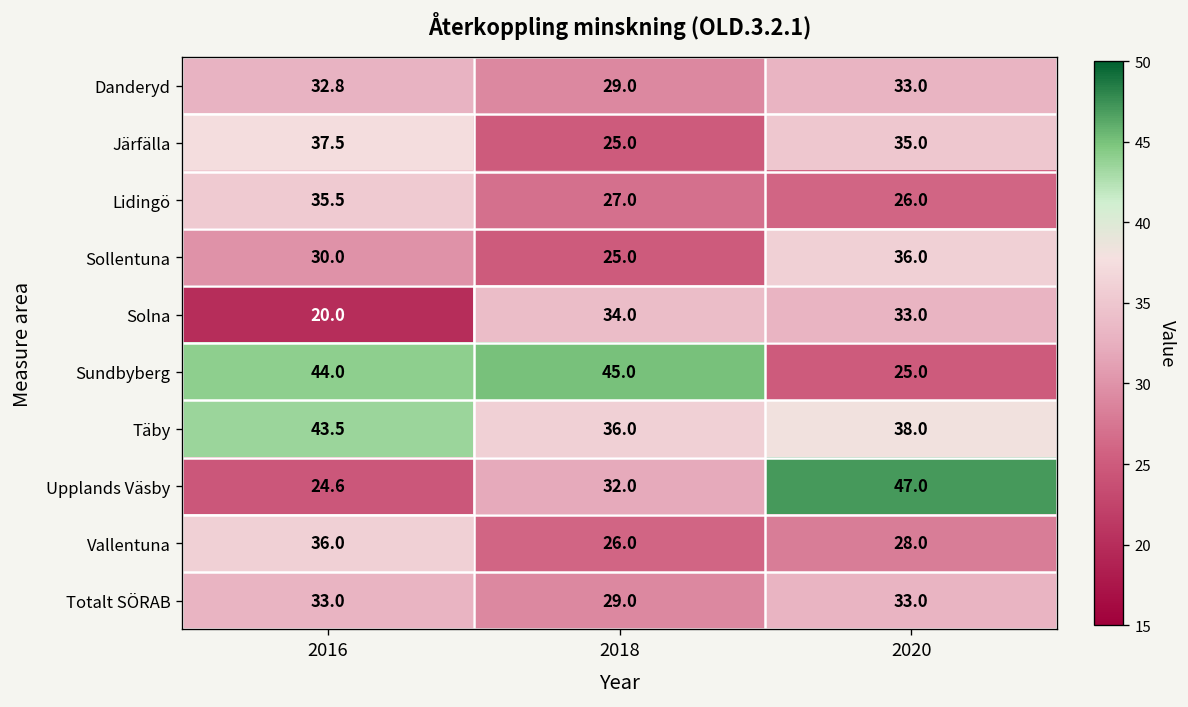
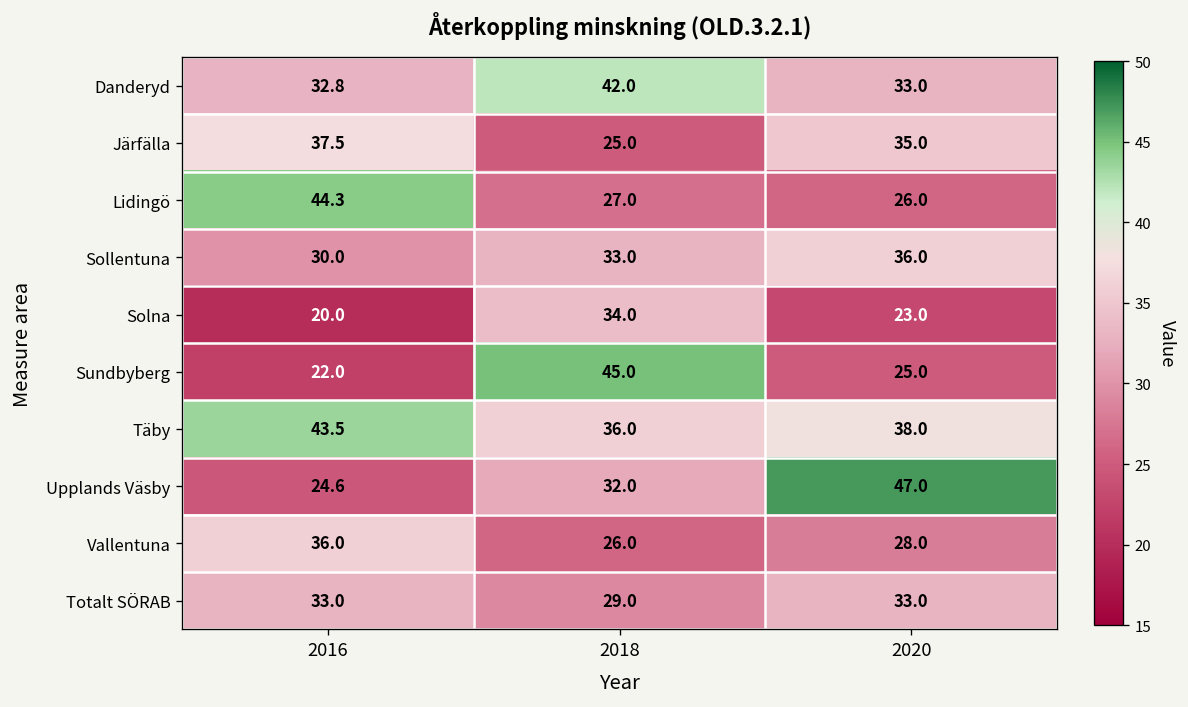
Danderyd, 2018: 29.0 -> 42.0
Lidingö, 2016: 35.5 -> 44.3
Sollentuna, 2018: 25.0 -> 33.0
Solna, 2020: 33.0 -> 23.0
Sundbyberg, 2016: 44.0 -> 22.0
